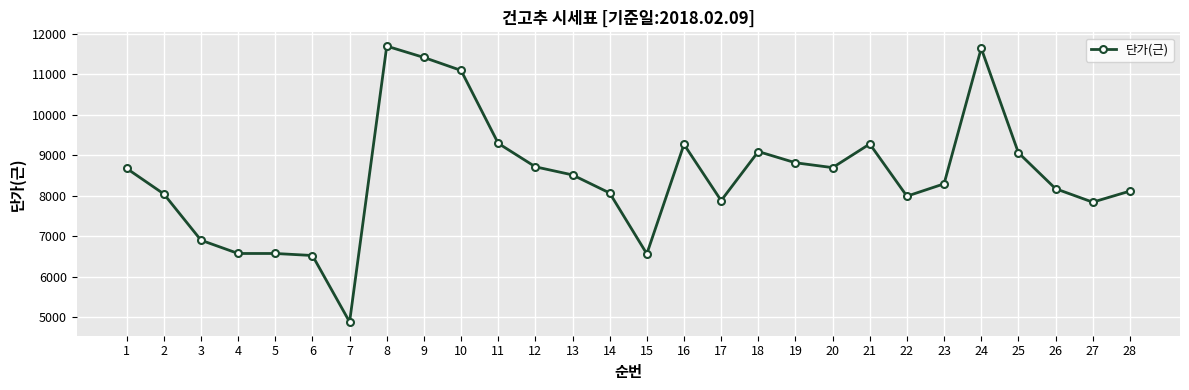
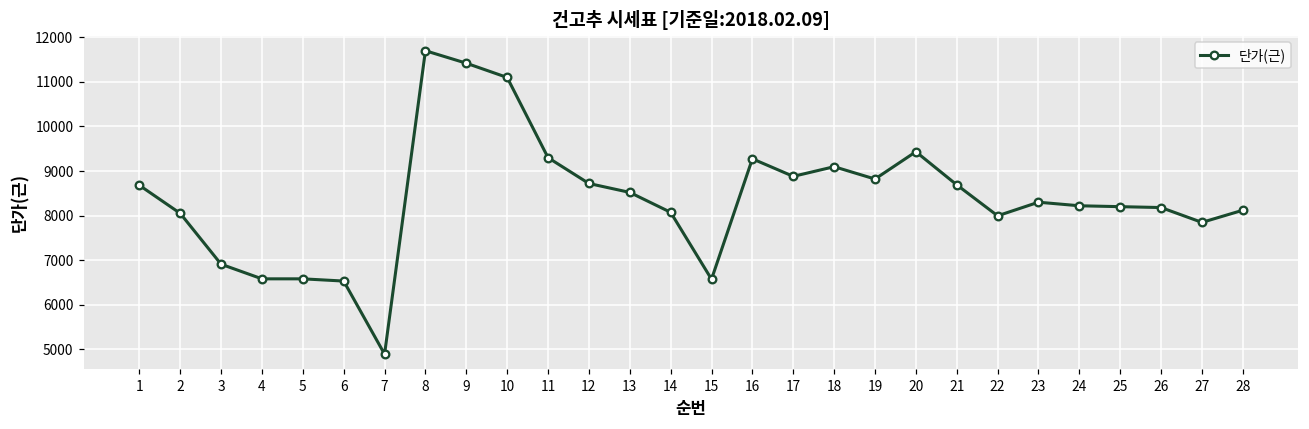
17: 7900 -> 8900
20: 8700 -> 9400
21: 9300 -> 8700
24: 11600 -> 8200
25: 9100 -> 8200
